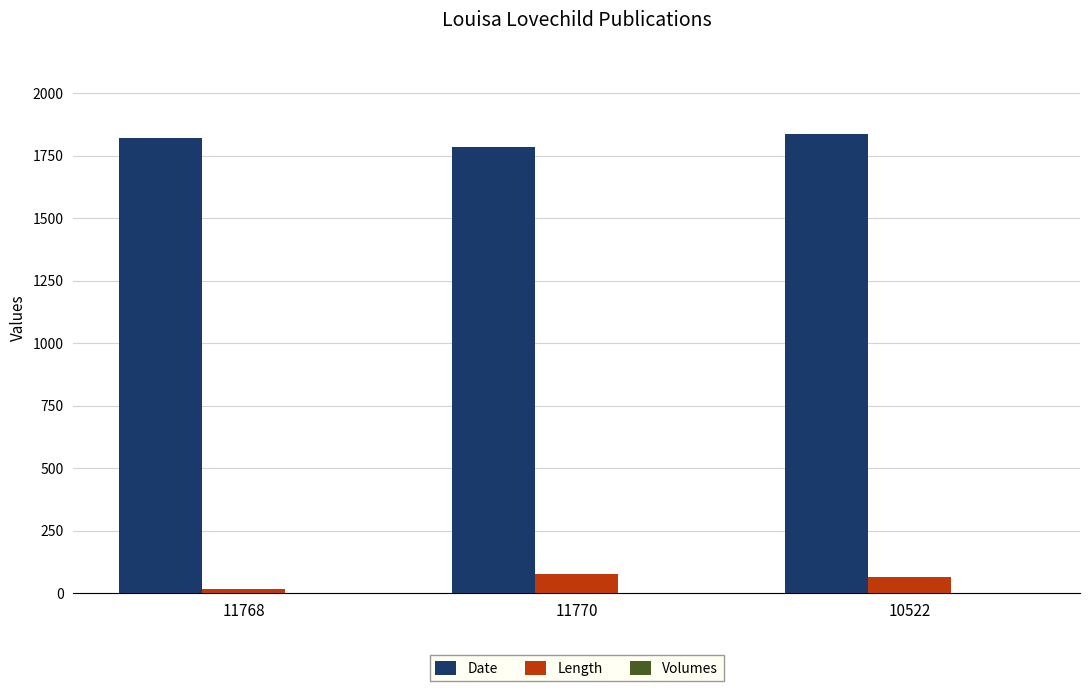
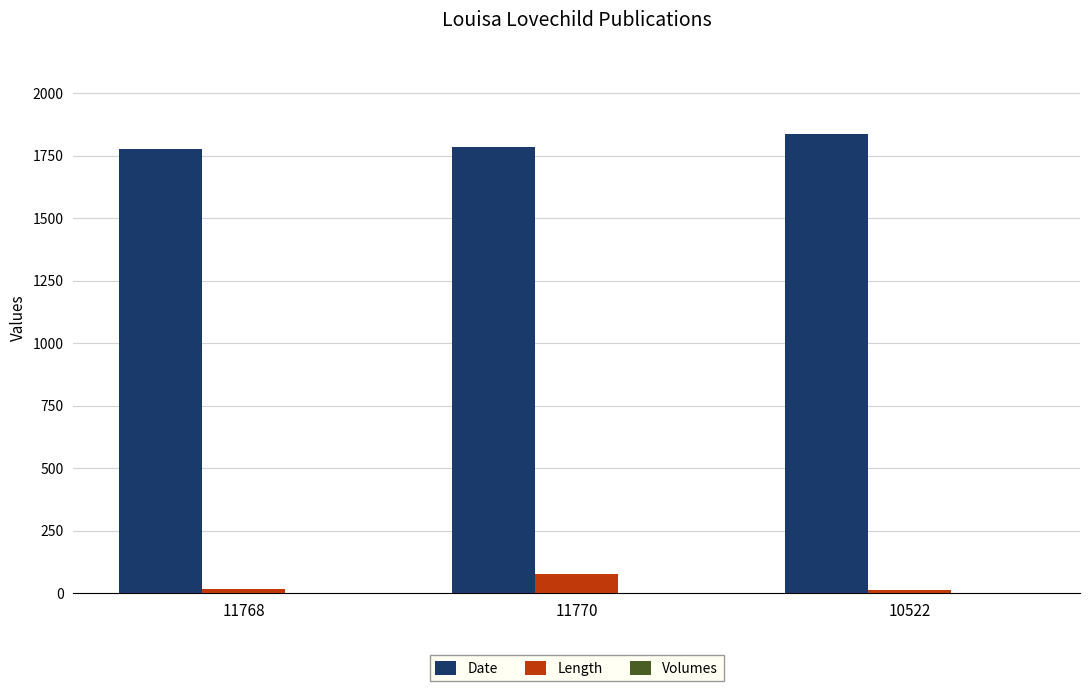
Date, 11768: 1820 -> 1780
Length, 10522: 60 -> 10
